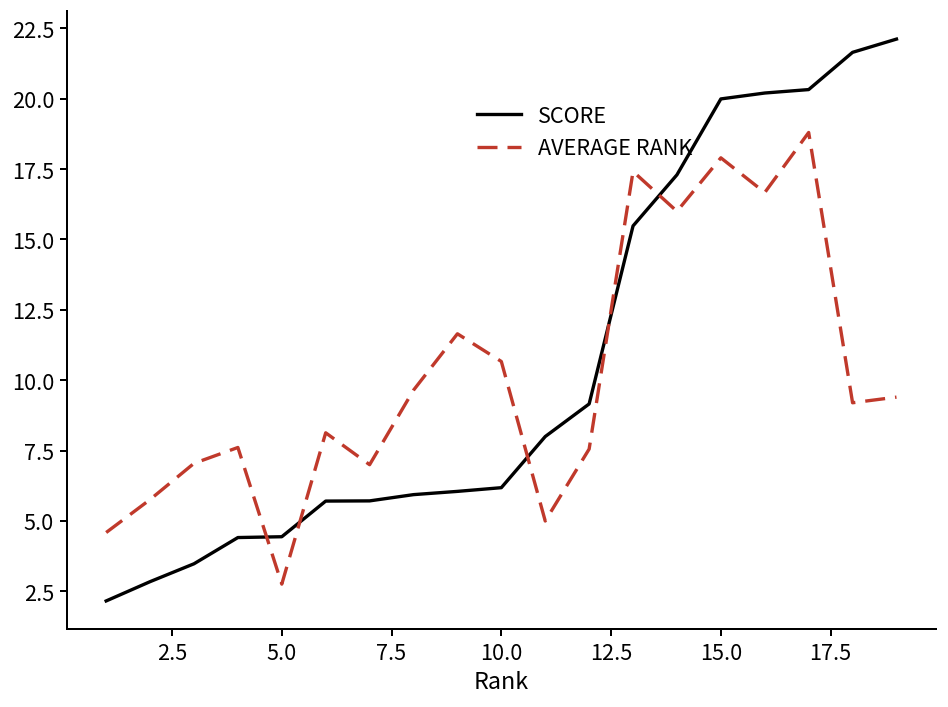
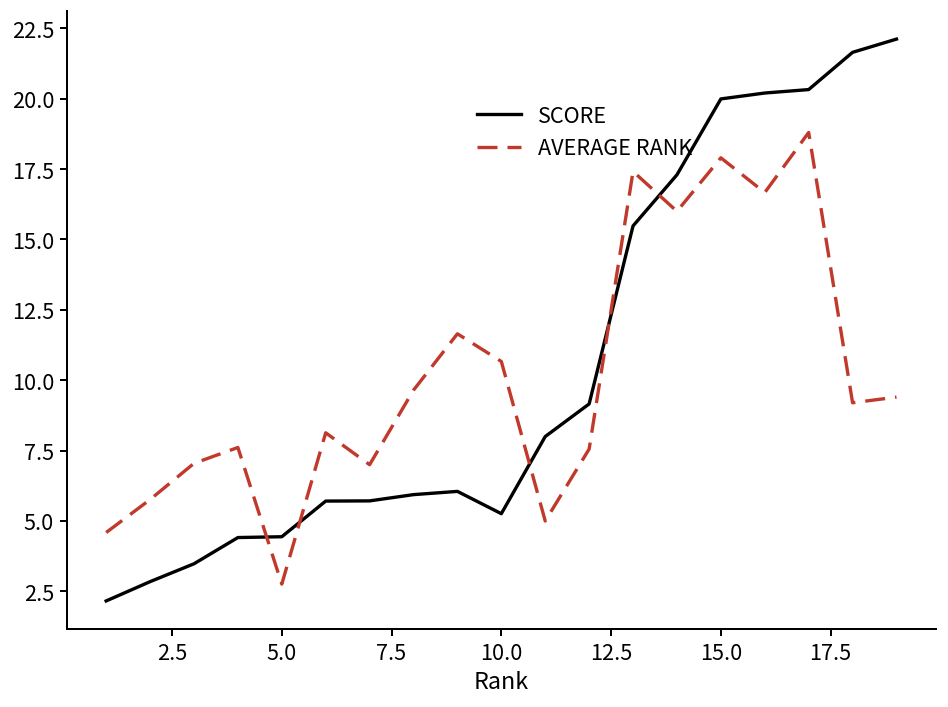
SCORE, 10.0: 6.2 -> 5.3
